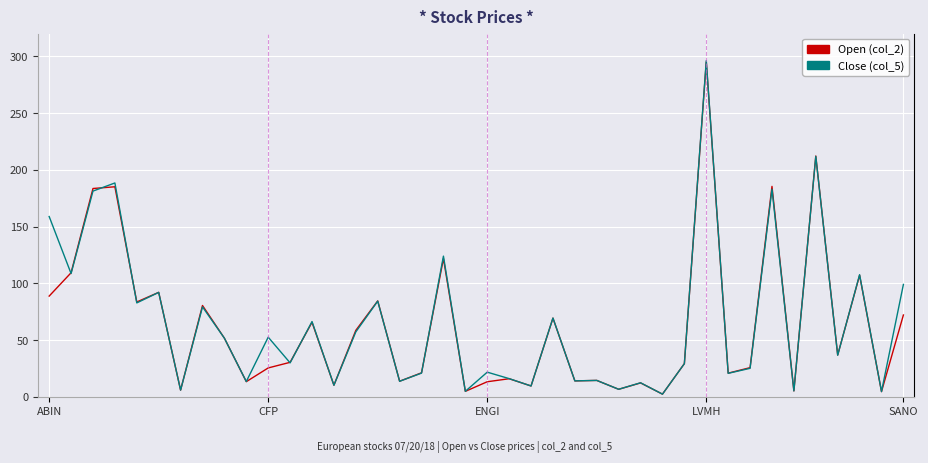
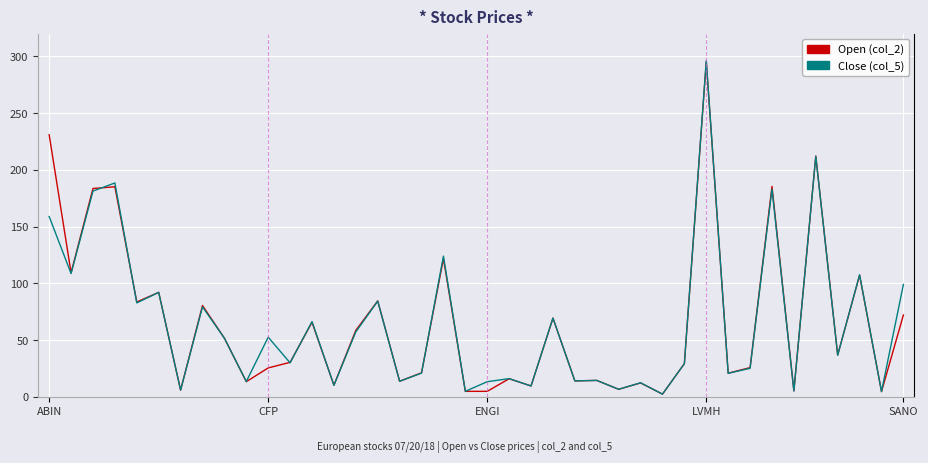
Open (col_2), ABIN: 89 -> 231
Open (col_2), ENGI: 13 -> 5
Close (col_5), ENGI: 22 -> 13
